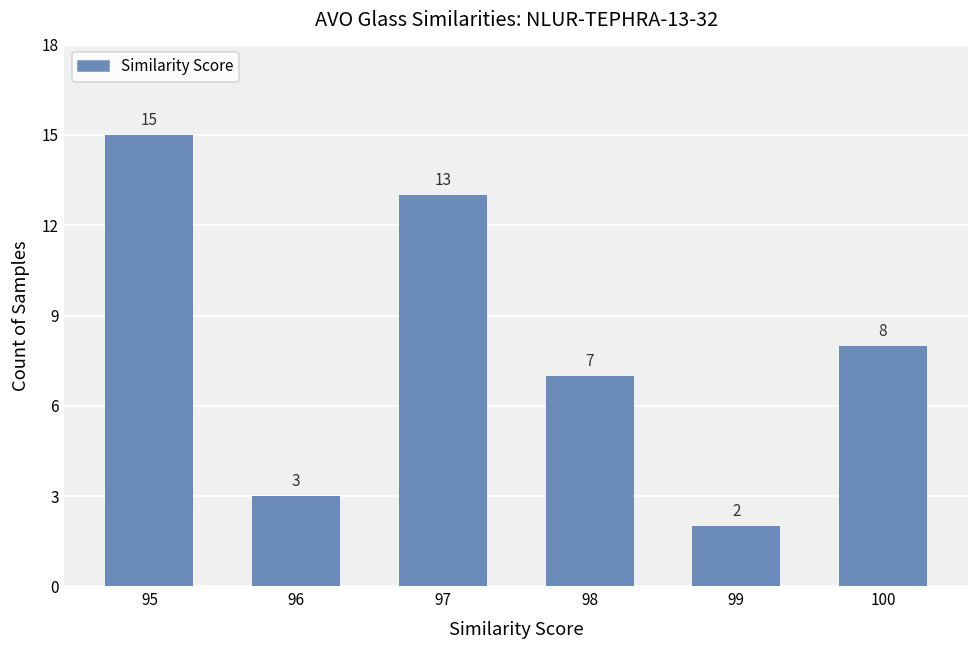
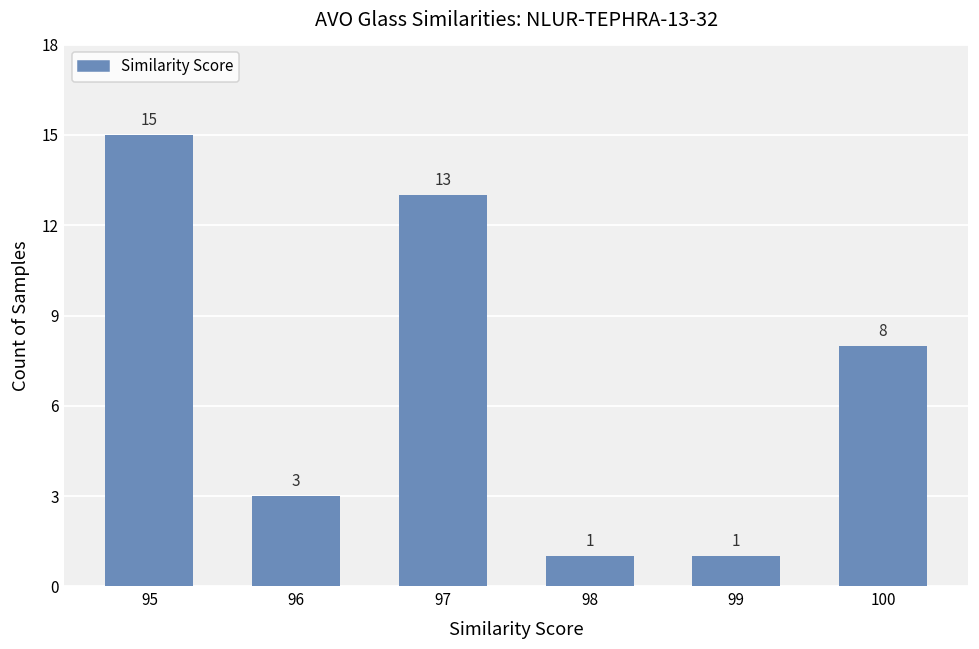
98: 7 -> 1
99: 2 -> 1
